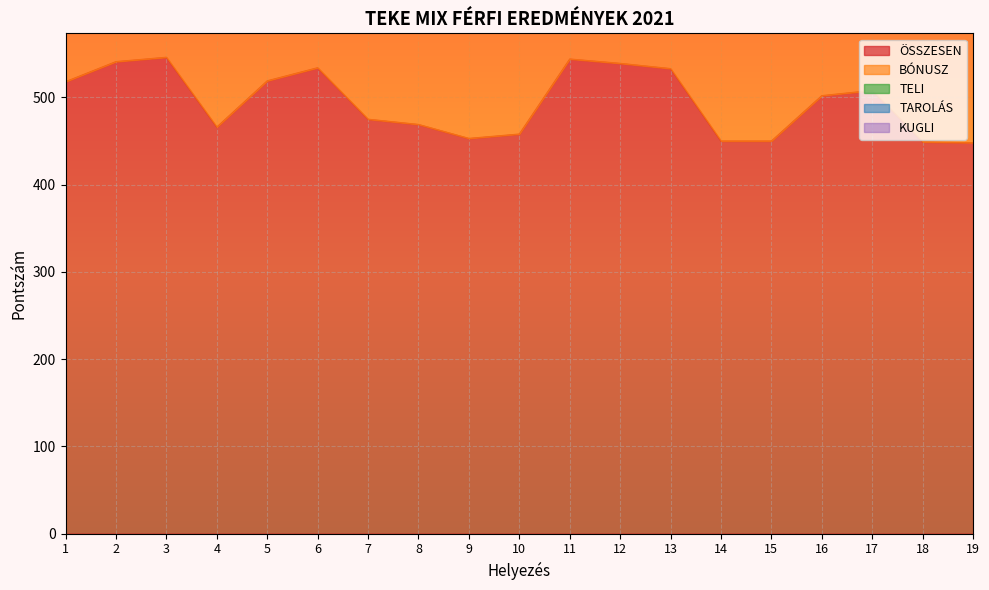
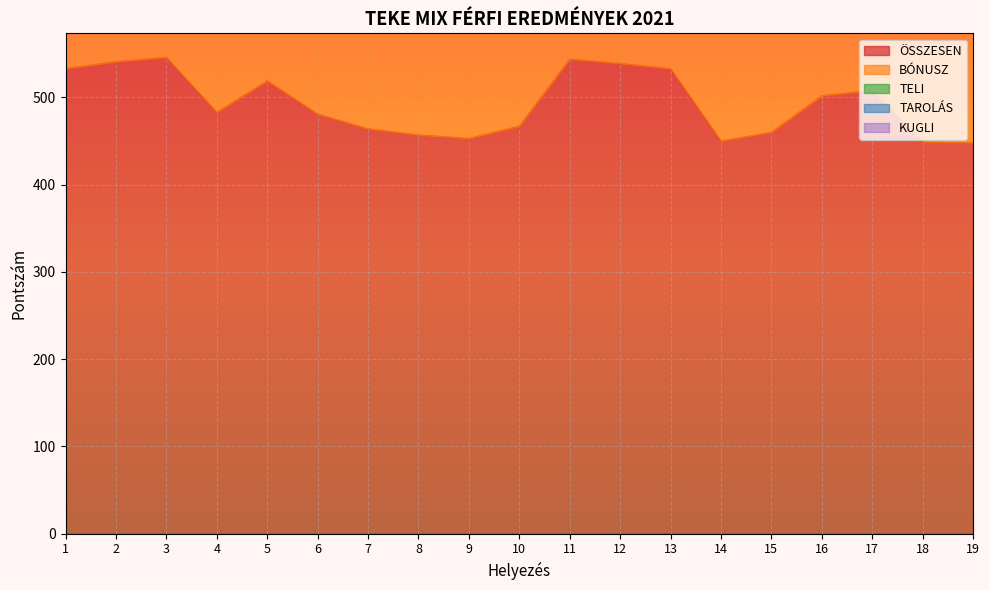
ÖSSZESEN, 1: 520 -> 530
ÖSSZESEN, 4: 470 -> 480
ÖSSZESEN, 6: 530 -> 480
ÖSSZESEN, 7: 480 -> 460
ÖSSZESEN, 8: 470 -> 460
ÖSSZESEN, 10: 460 -> 470
ÖSSZESEN, 15: 450 -> 460
